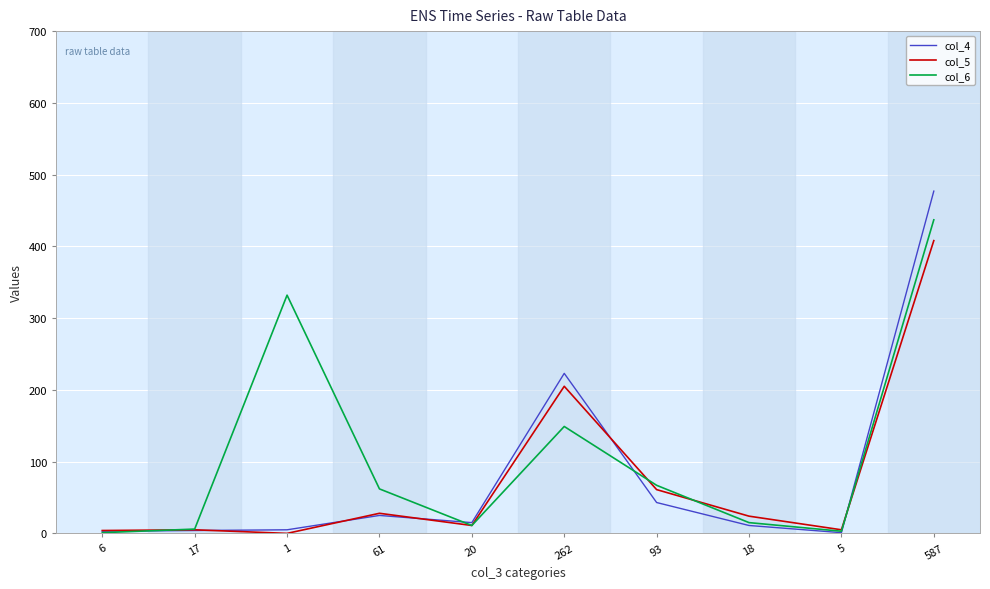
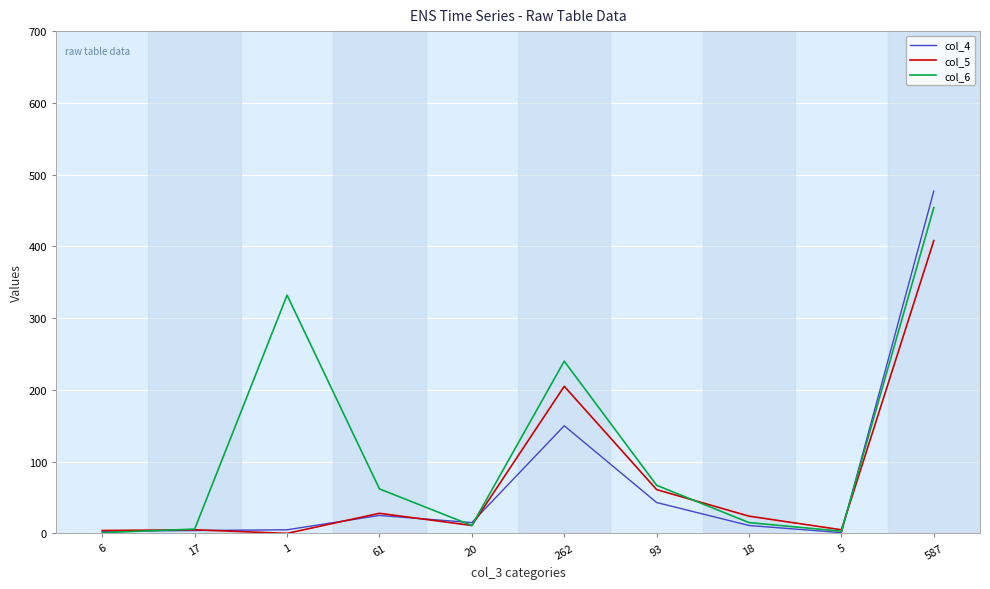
col_4, 262: 220 -> 150
col_6, 262: 150 -> 240
col_6, 587: 440 -> 450
